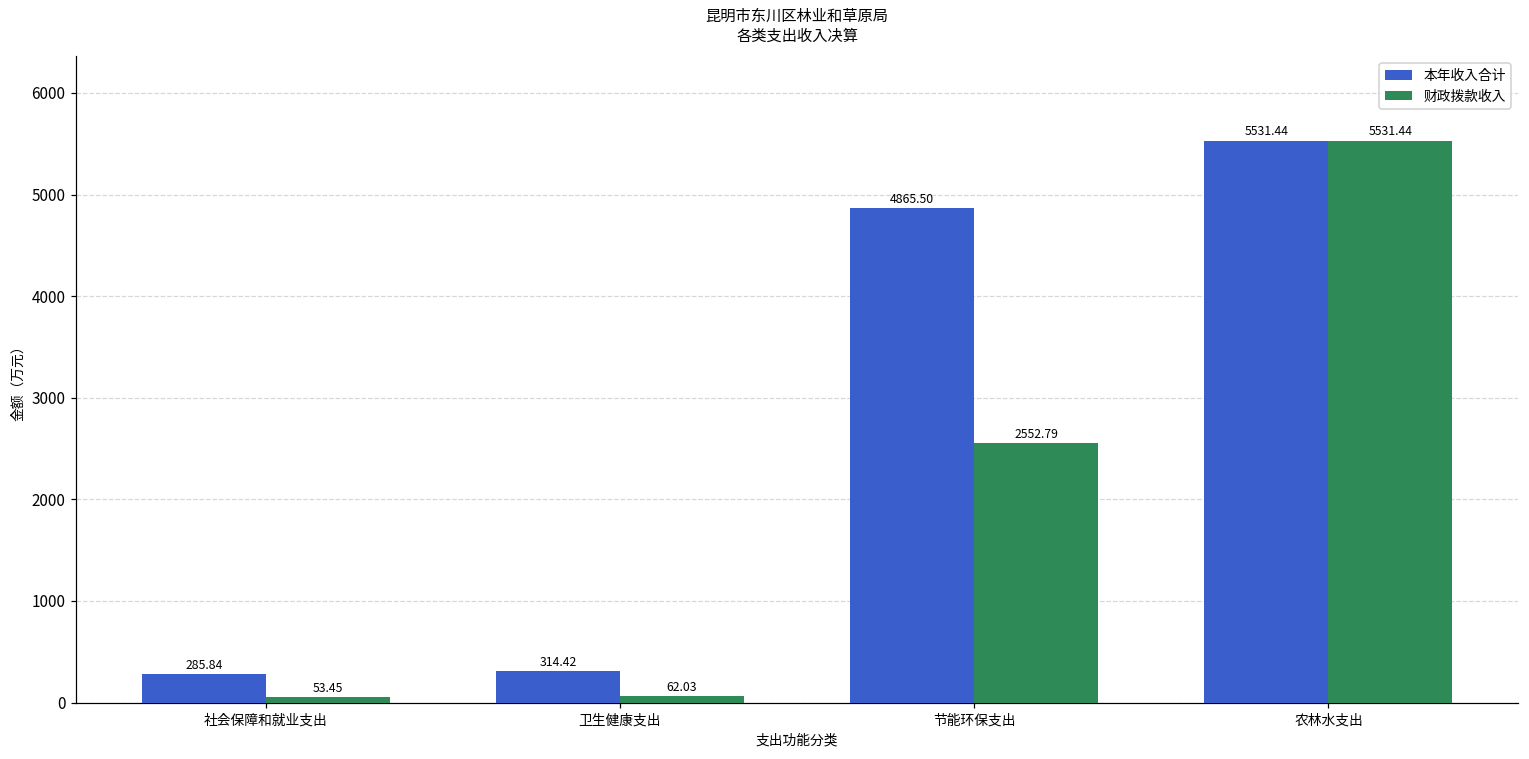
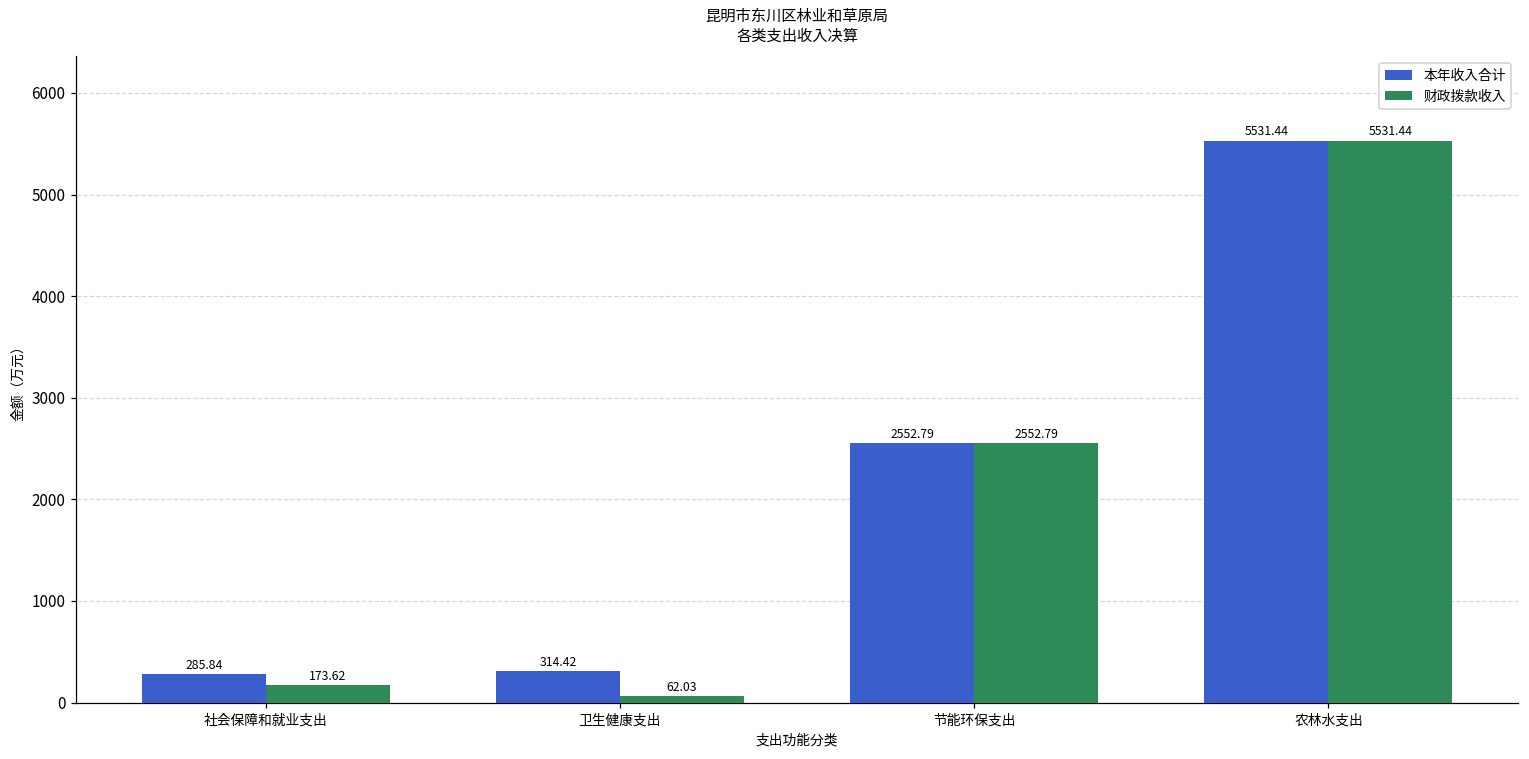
财政拨款收入, 社会保障和就业支出: 53.45 -> 173.62
本年收入合计, 节能环保支出: 4865.50 -> 2552.79
